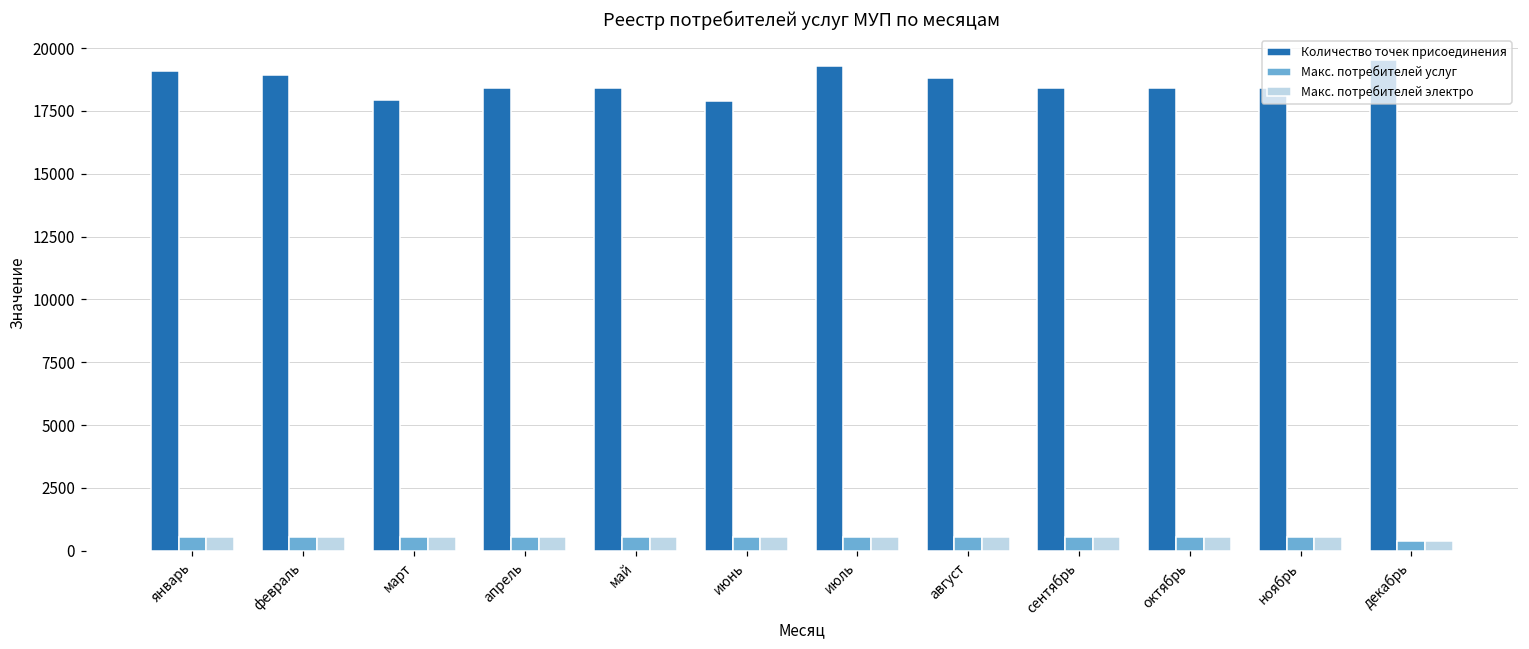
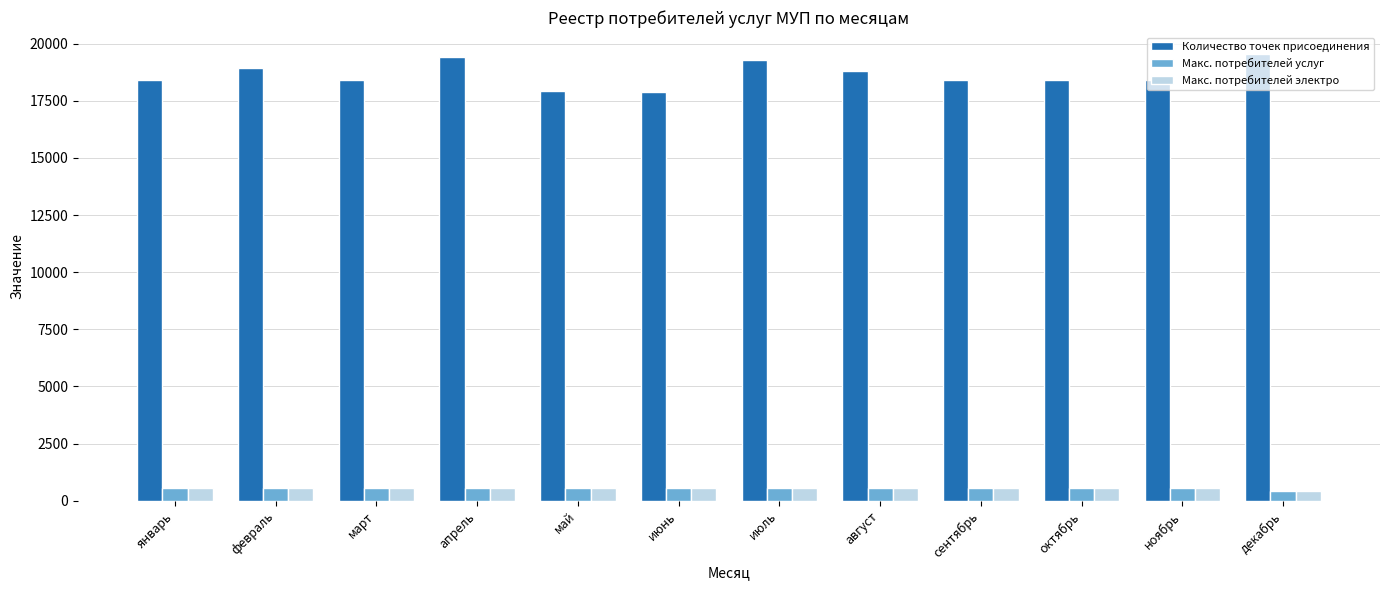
Количество точек присоединения, январь: 19100 -> 18400
Количество точек присоединения, март: 17900 -> 18400
Количество точек присоединения, апрель: 18400 -> 19400
Количество точек присоединения, май: 18400 -> 17900
